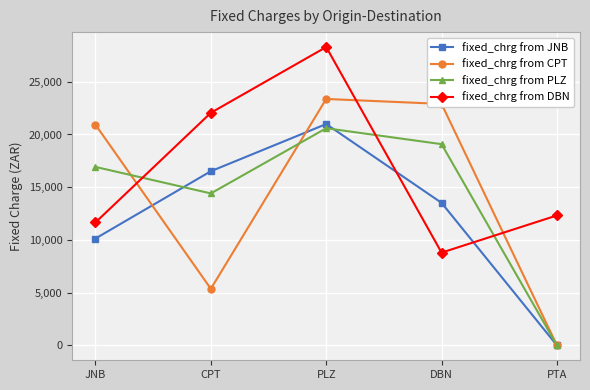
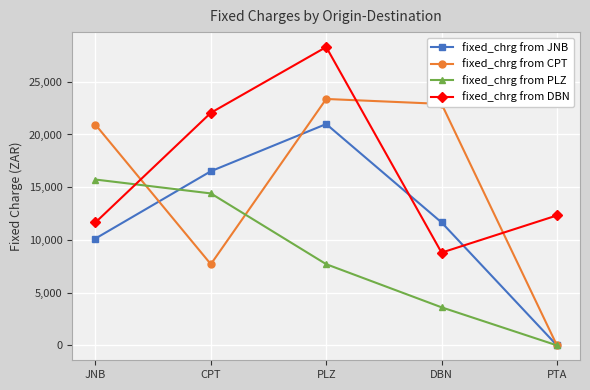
fixed_chrg from PLZ, JNB: 16,900 -> 15,700
fixed_chrg from CPT, CPT: 5,400 -> 7,700
fixed_chrg from PLZ, PLZ: 20,600 -> 7,700
fixed_chrg from JNB, DBN: 13,500 -> 11,700
fixed_chrg from PLZ, DBN: 19,100 -> 3,600
